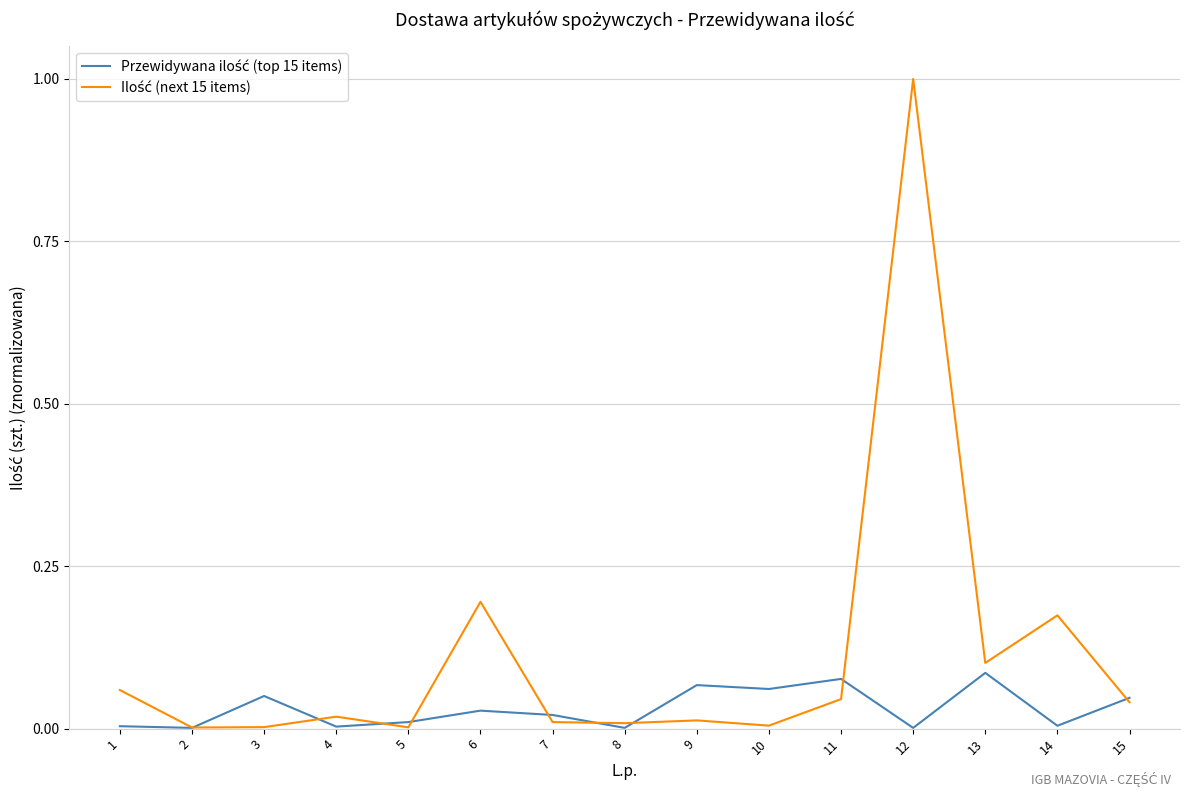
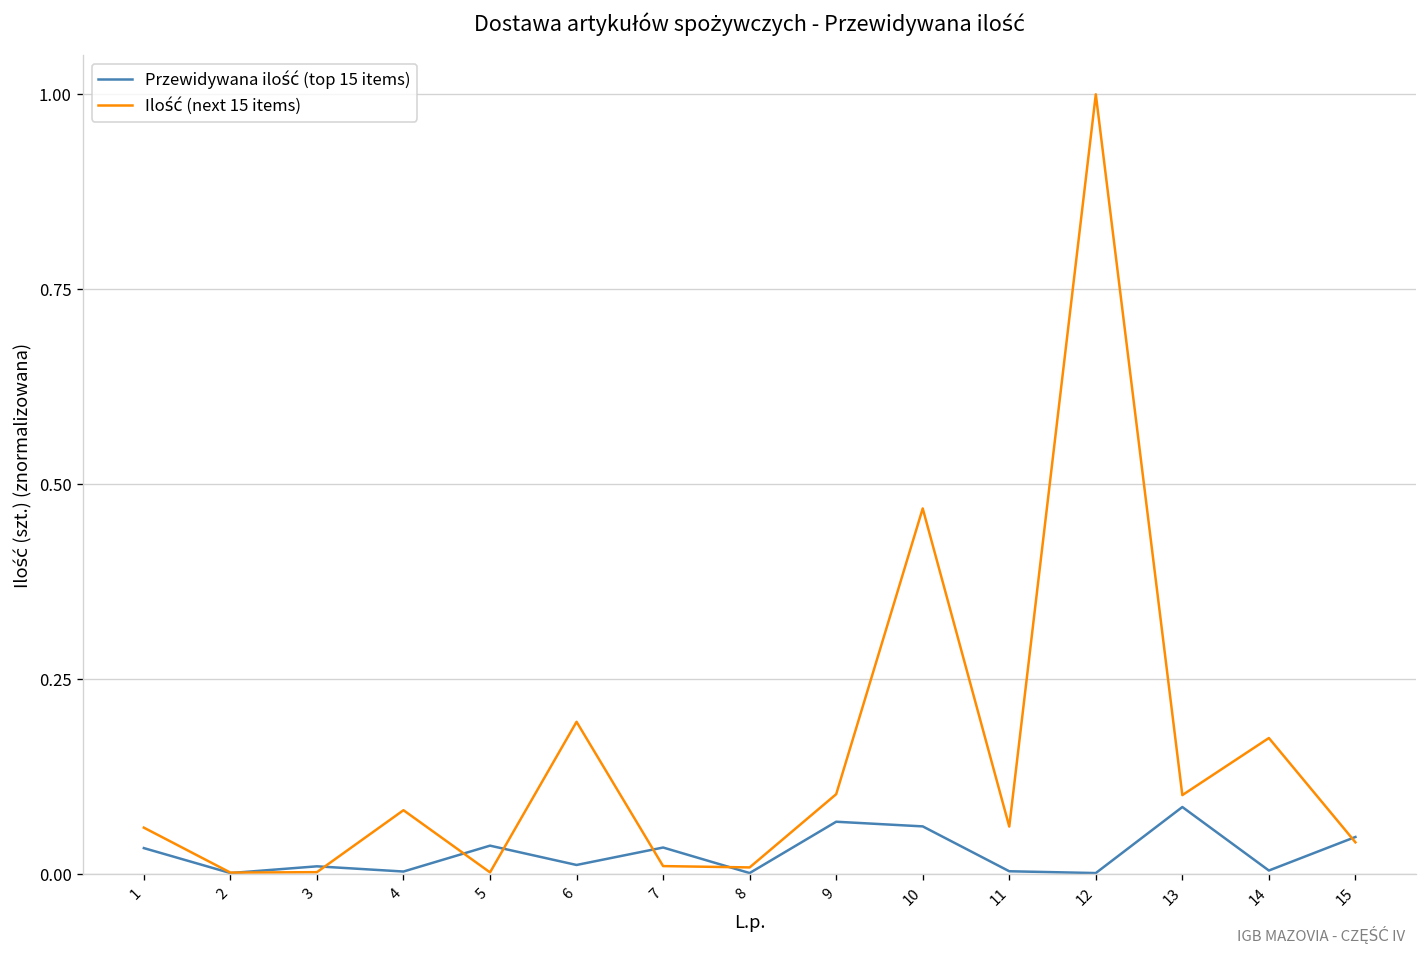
Przewidywana ilość (top 15 items), 1: 0.00 -> 0.03
Przewidywana ilość (top 15 items), 3: 0.05 -> 0.01
Ilość (next 15 items), 4: 0.02 -> 0.08
Przewidywana ilość (top 15 items), 5: 0.01 -> 0.04
Przewidywana ilość (top 15 items), 6: 0.03 -> 0.01
Przewidywana ilość (top 15 items), 7: 0.02 -> 0.03
Ilość (next 15 items), 9: 0.01 -> 0.10
Ilość (next 15 items), 10: 0.00 -> 0.47
Przewidywana ilość (top 15 items), 11: 0.08 -> 0.00
Ilość (next 15 items), 11: 0.05 -> 0.06
